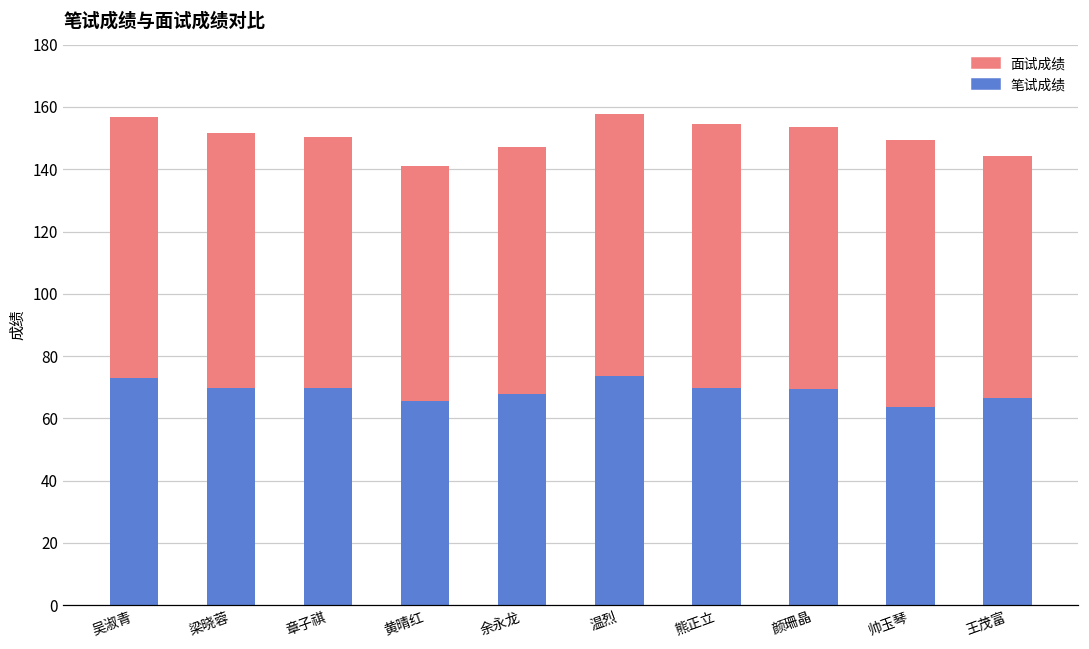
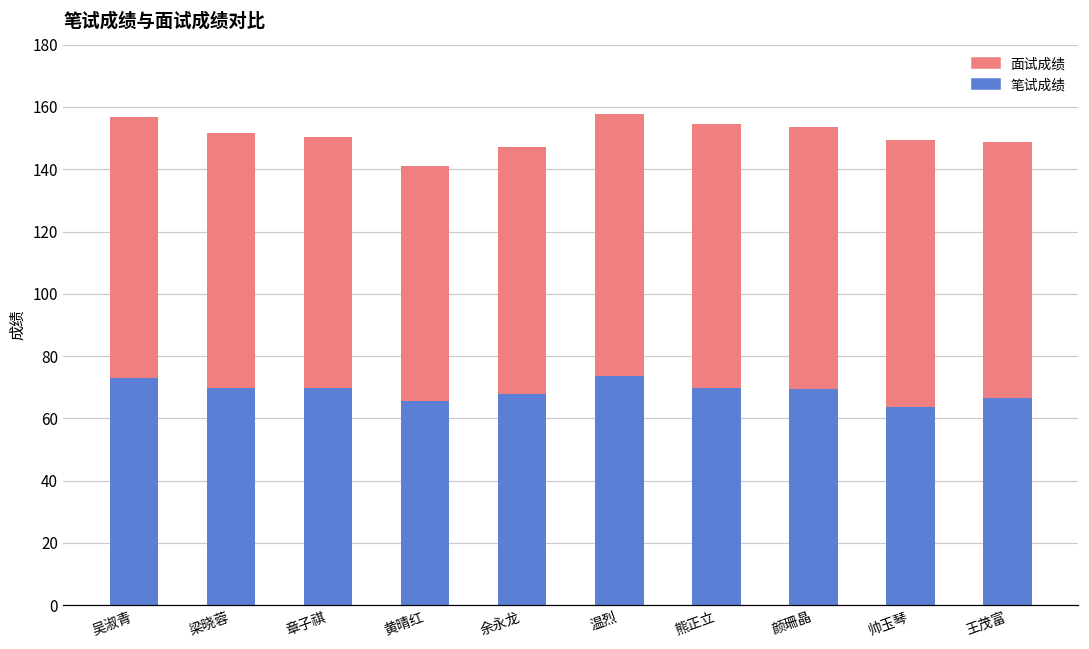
面试成绩, 王茂富: 78 -> 82
